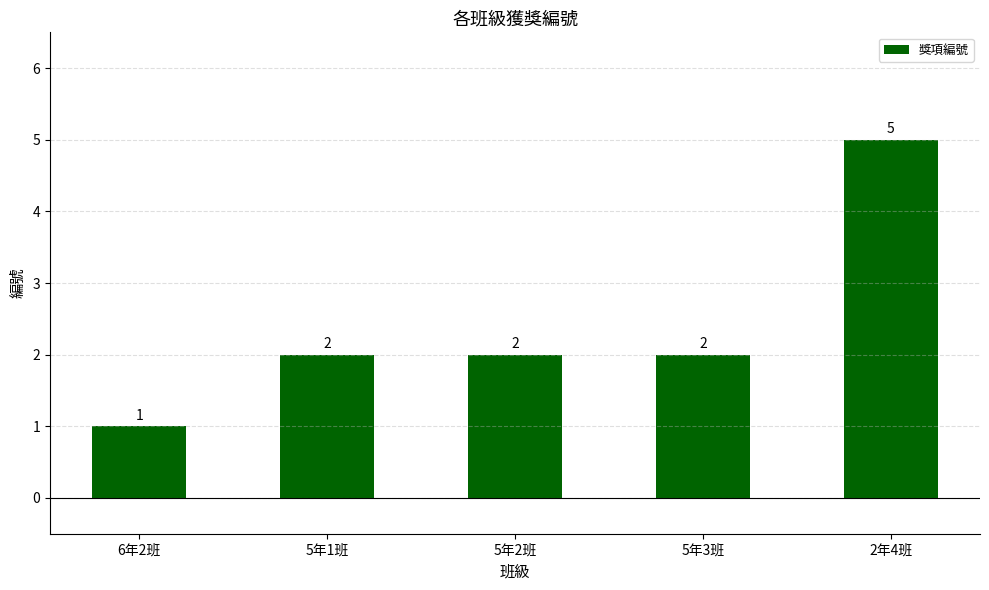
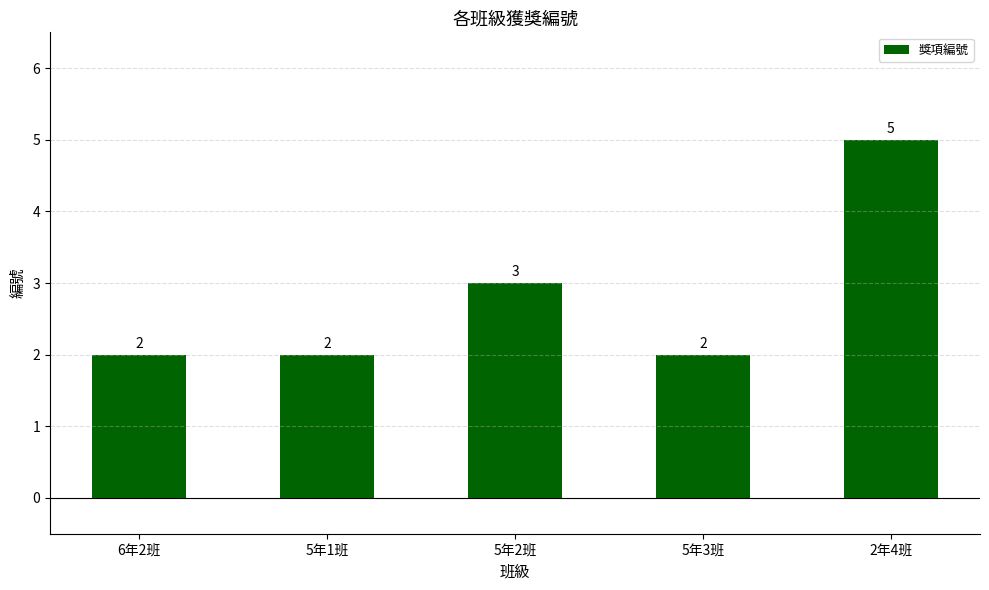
6年2班: 1 -> 2
5年2班: 2 -> 3
